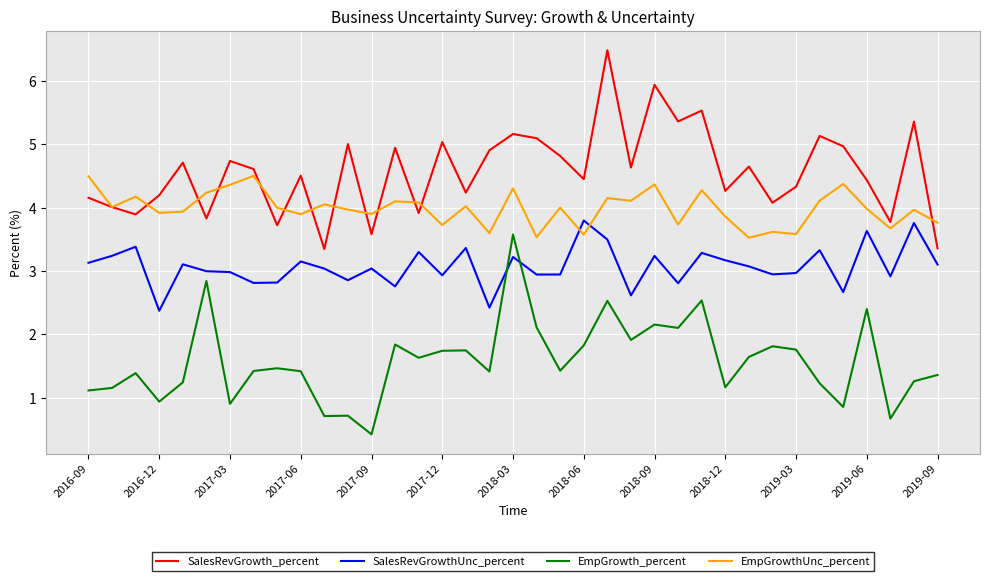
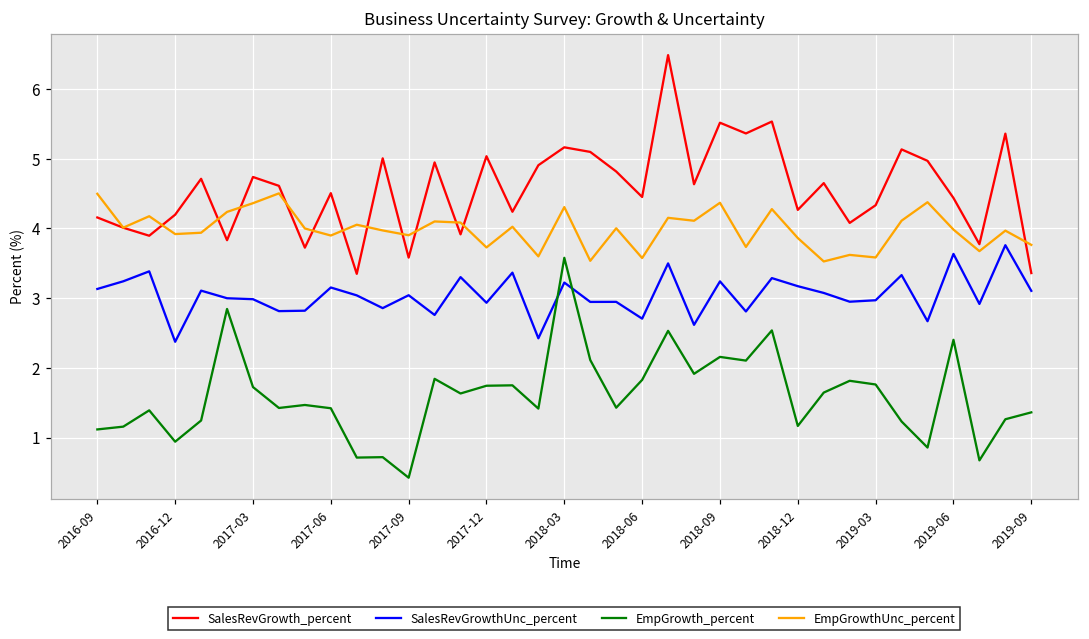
EmpGrowth_percent, 2017-03: 0.9 -> 1.7
SalesRevGrowthUnc_percent, 2018-06: 3.8 -> 2.7
SalesRevGrowth_percent, 2018-09: 5.9 -> 5.5
